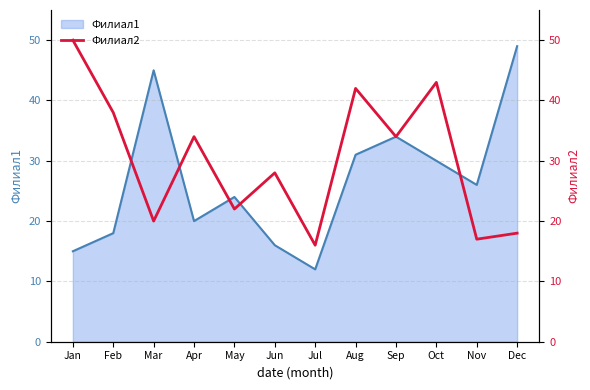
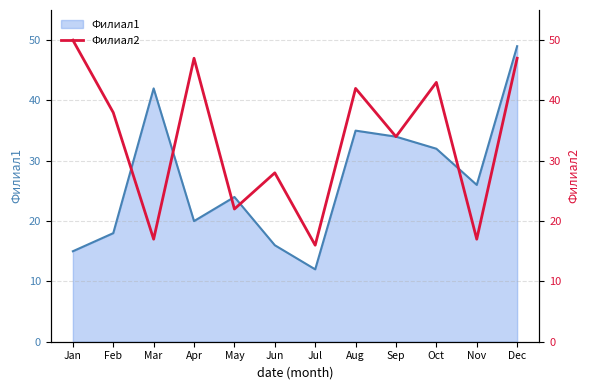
Филиал1, Mar: 45 -> 42
Филиал1, Aug: 31 -> 35
Филиал1, Oct: 30 -> 32
Филиал2, Mar: 20 -> 17
Филиал2, Apr: 34 -> 47
Филиал2, Dec: 18 -> 47
